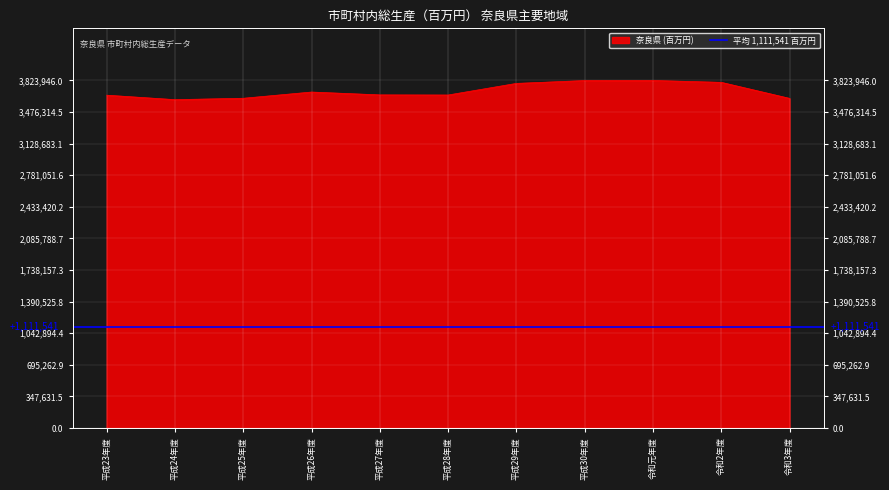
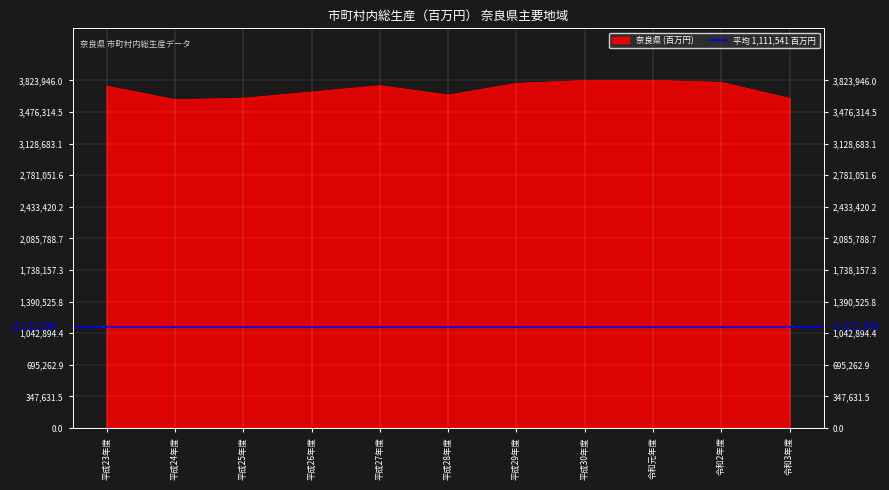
平成23年度: 3,700,000 -> 3,800,000
平成27年度: 3,700,000 -> 3,800,000
